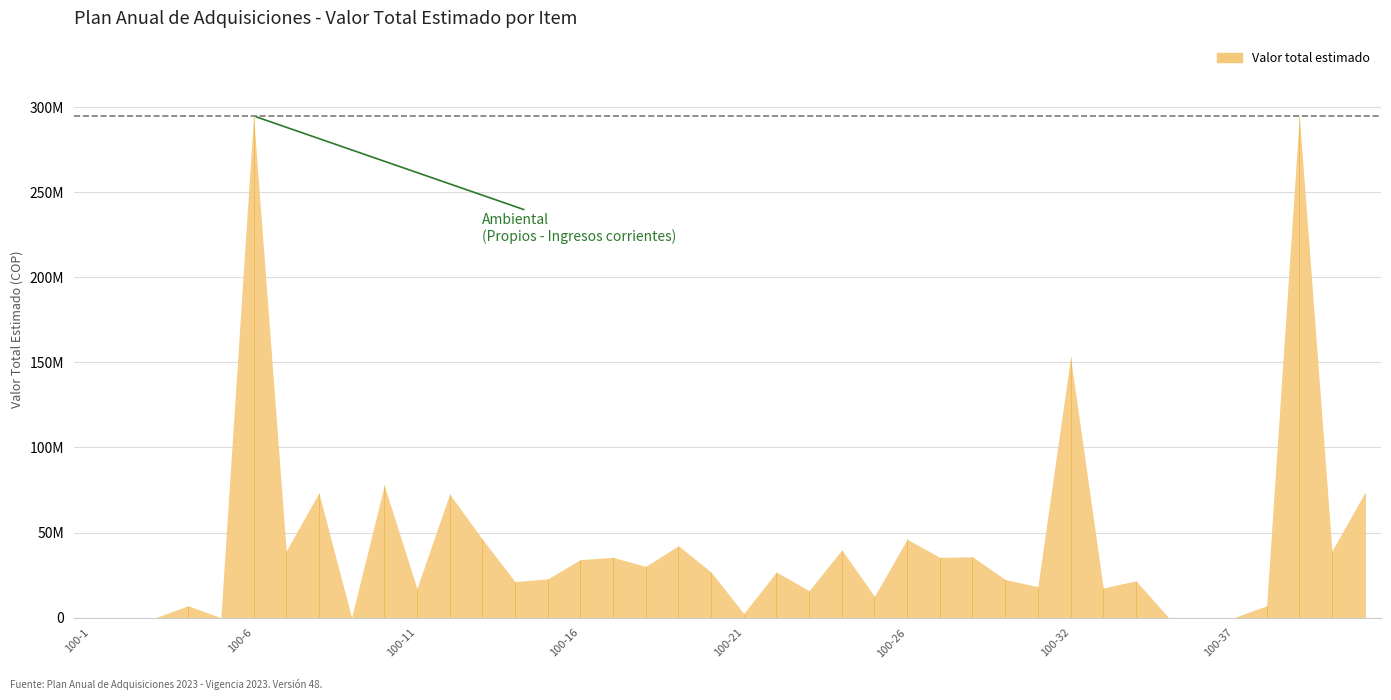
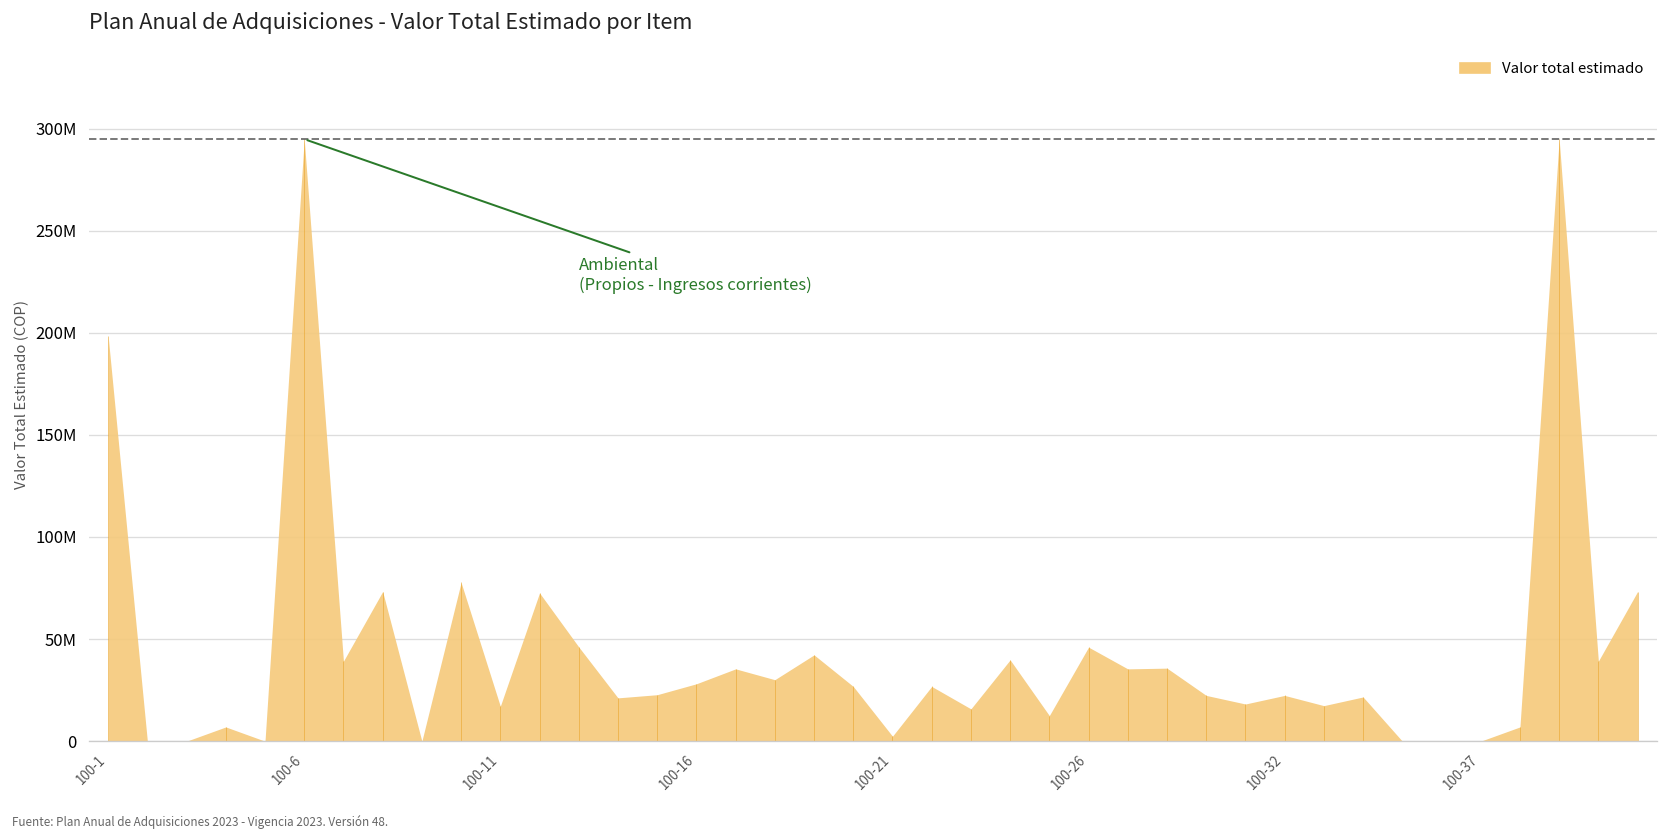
100-1: 0 -> 198000000
100-16: 34000000 -> 28000000
100-32: 153000000 -> 22000000
